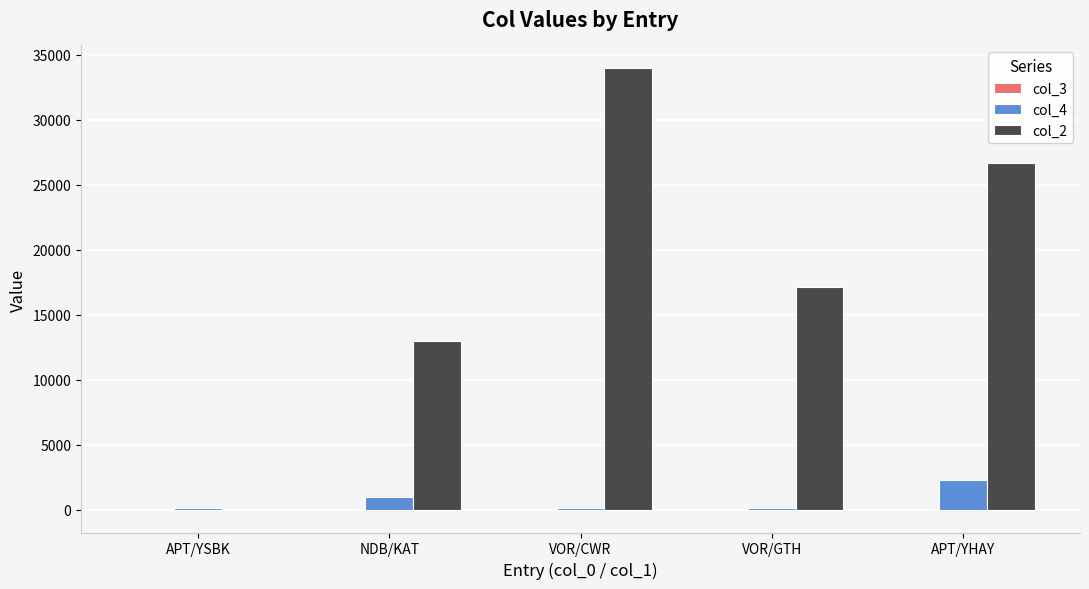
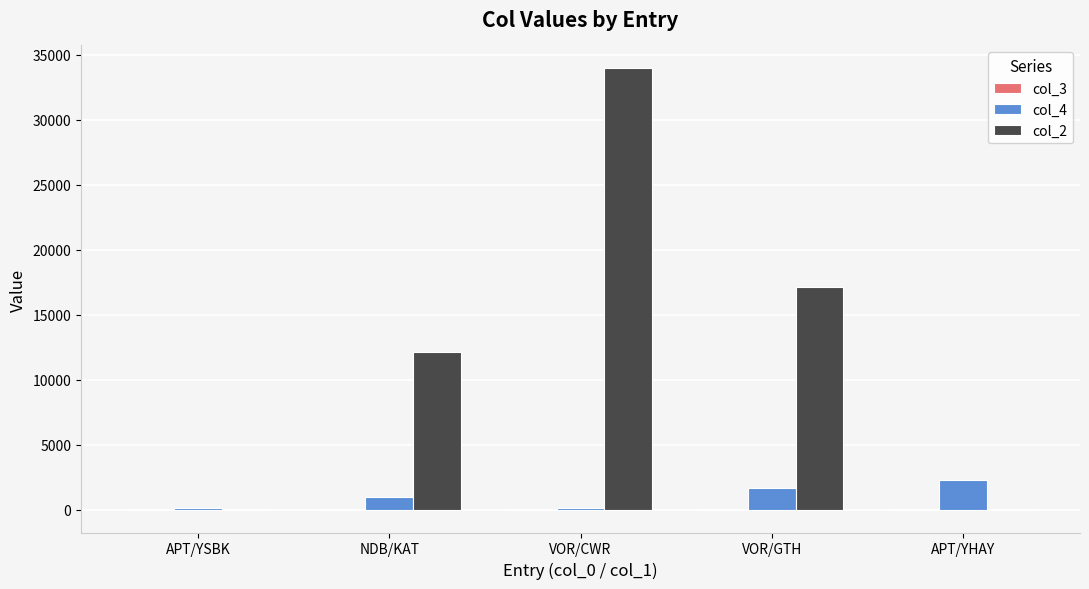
col_2, NDB/KAT: 13000 -> 12100
col_4, VOR/GTH: 100 -> 1700
col_2, APT/YHAY: 26700 -> 0
